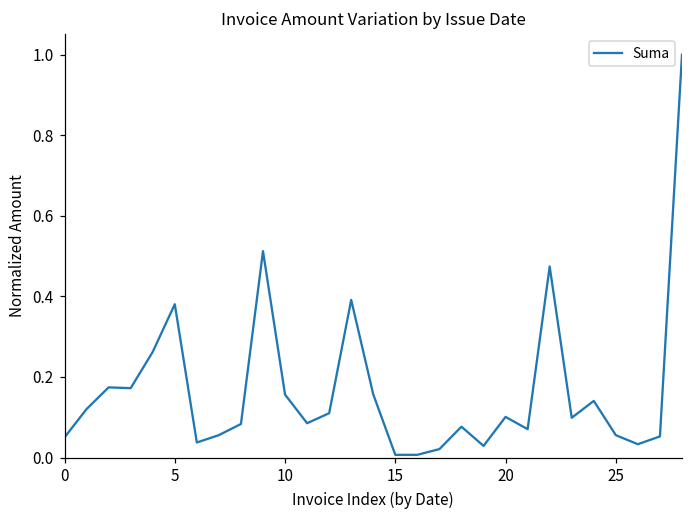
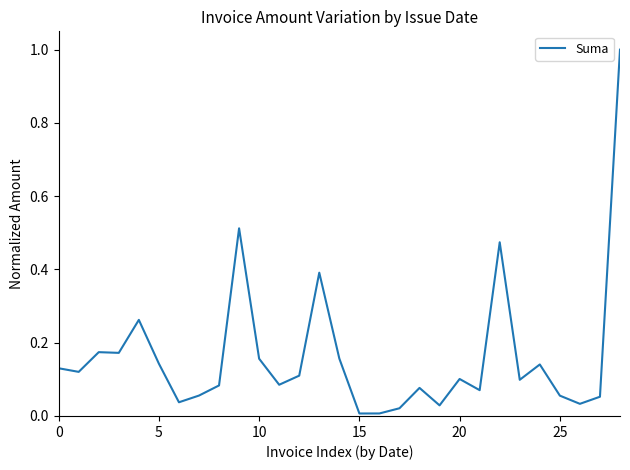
0: 0.05 -> 0.13
5: 0.38 -> 0.14
